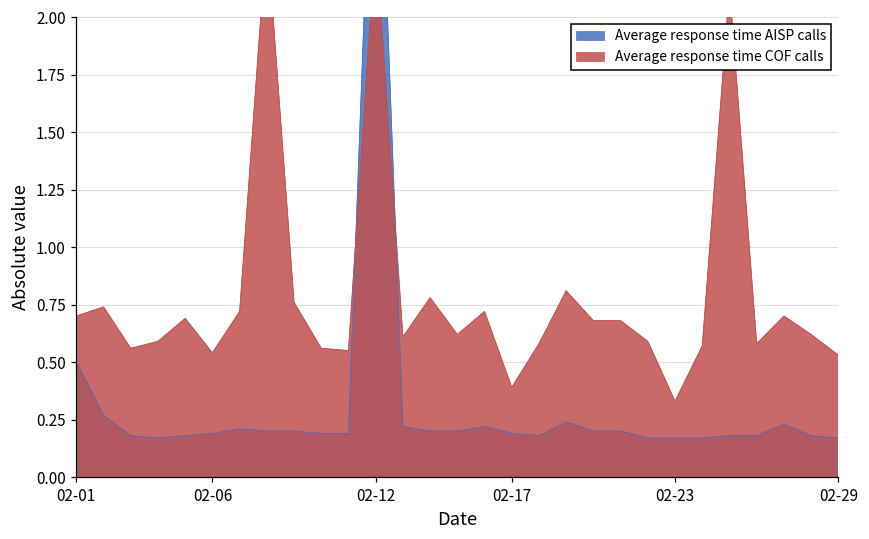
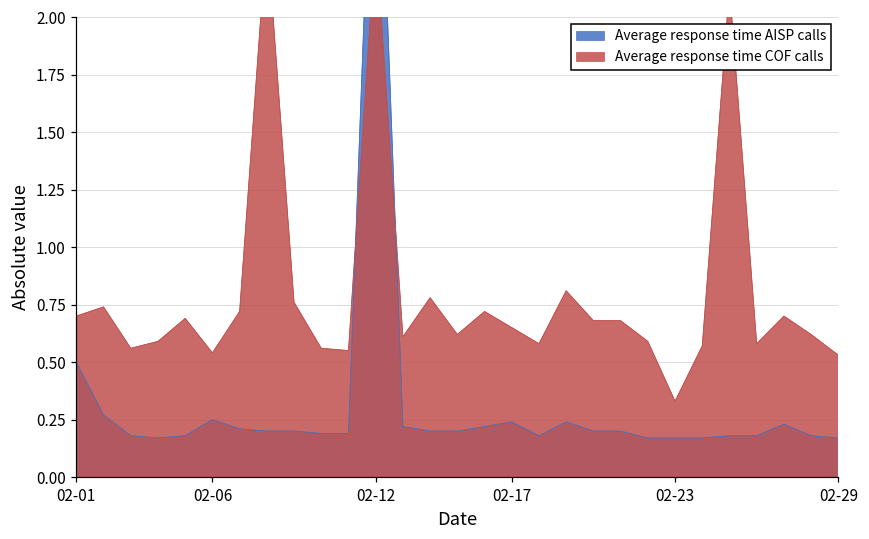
Average response time AISP calls, 02-06: 0.19 -> 0.25
Average response time AISP calls, 02-17: 0.19 -> 0.24
Average response time COF calls, 02-17: 0.39 -> 0.65
